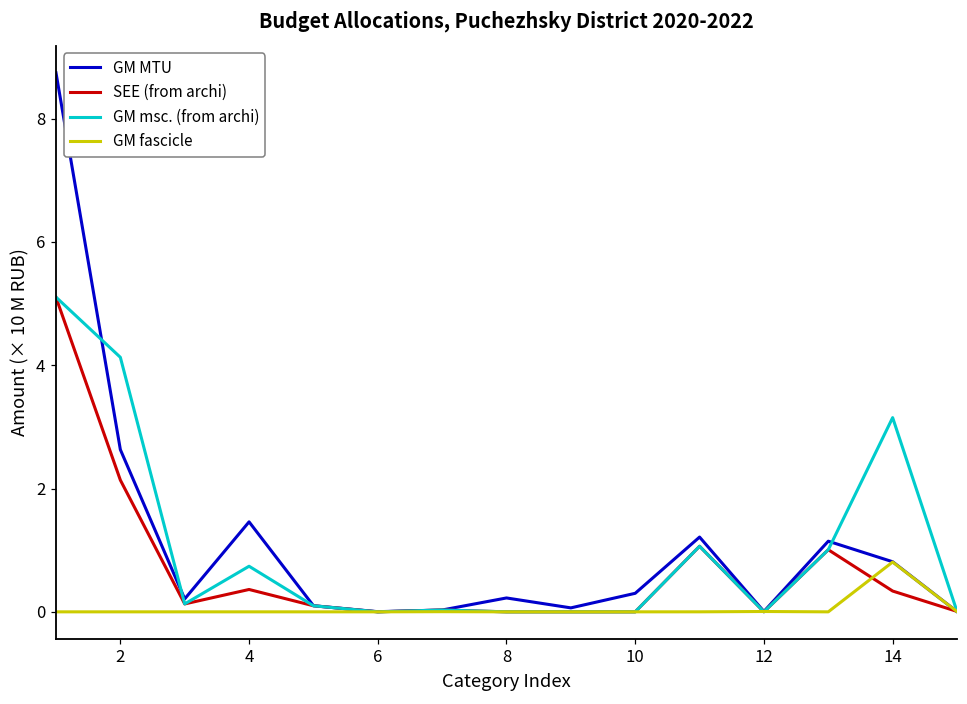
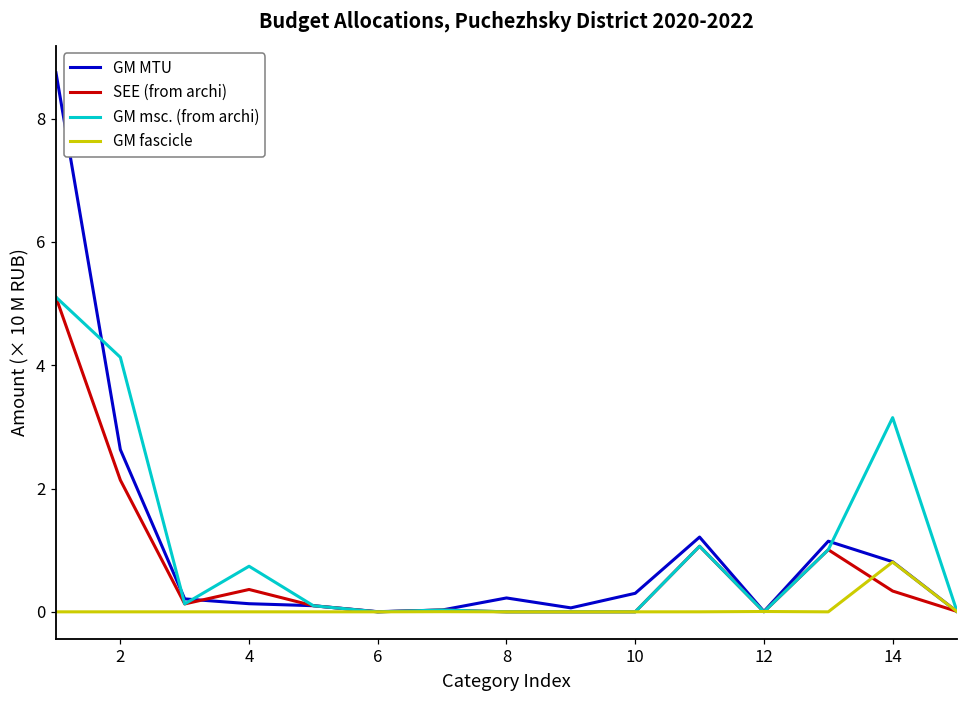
GM MTU, 4: 1.5 -> 0.1
